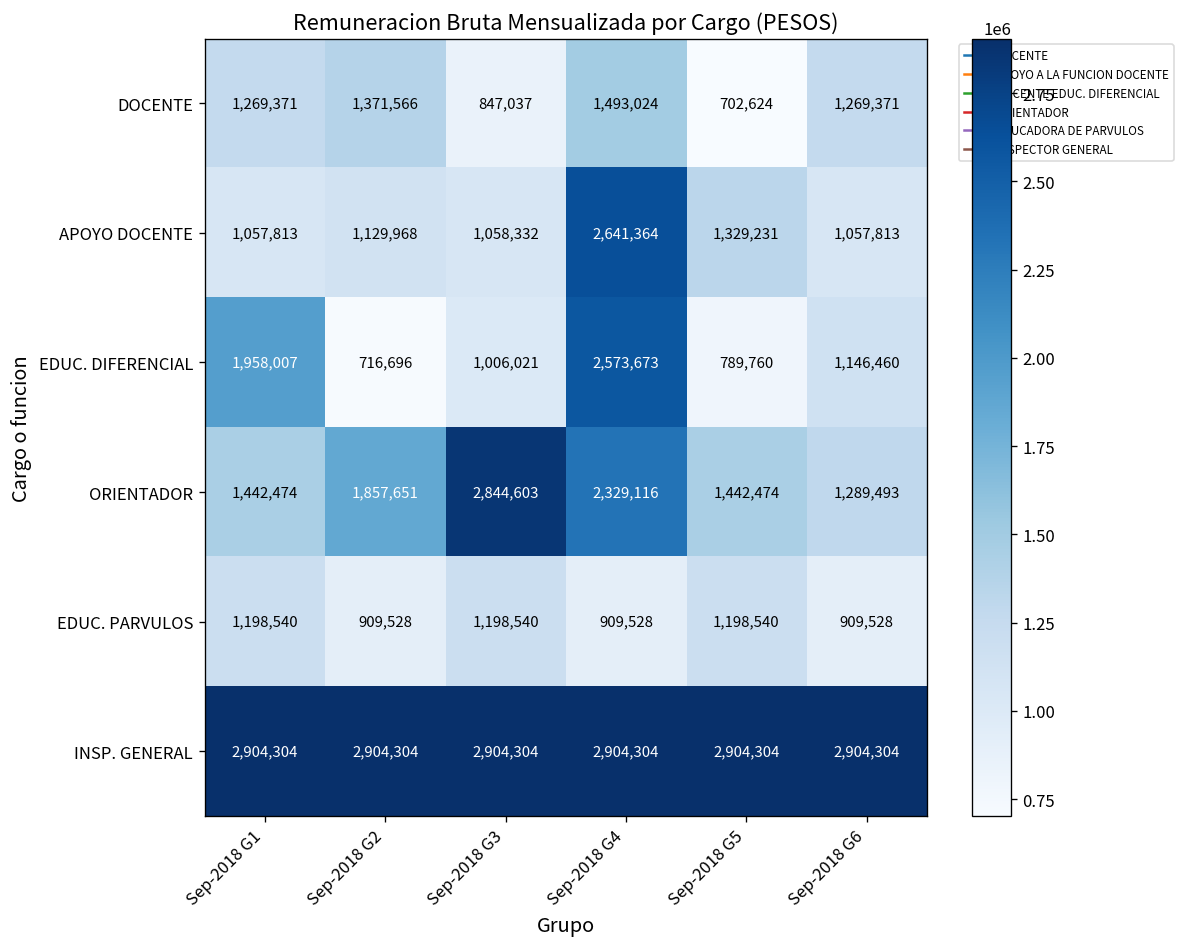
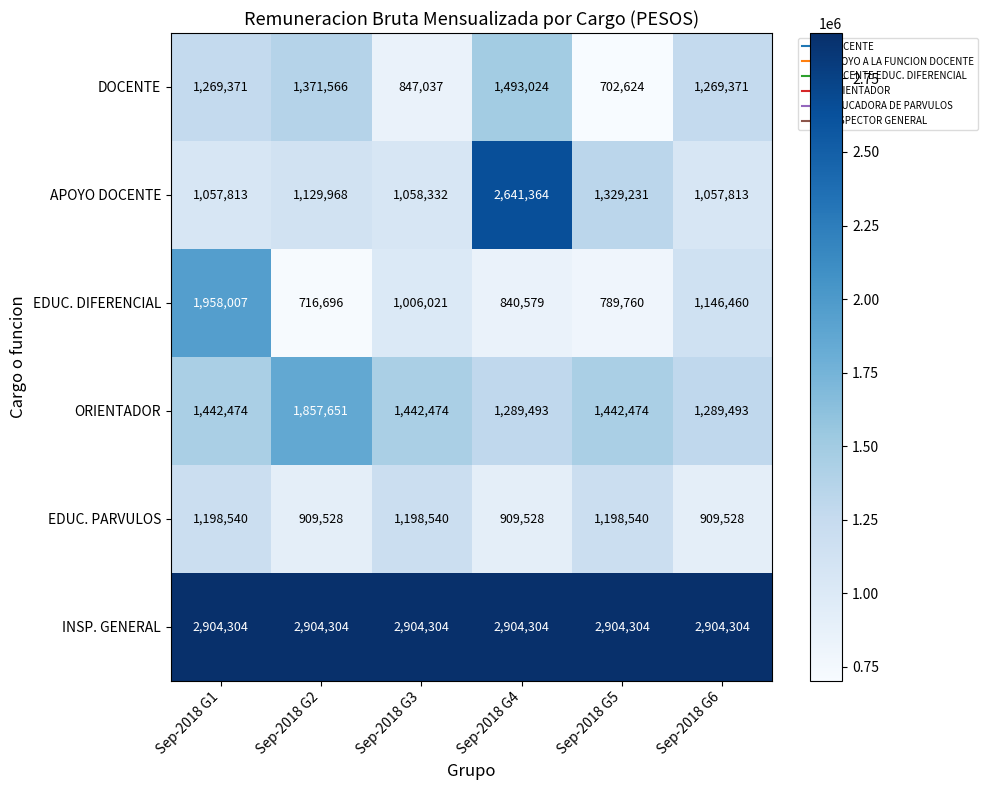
EDUC. DIFERENCIAL, Sep-2018 G4: 2,573,673 -> 840,579
ORIENTADOR, Sep-2018 G3: 2,844,603 -> 1,442,474
ORIENTADOR, Sep-2018 G4: 2,329,116 -> 1,289,493
